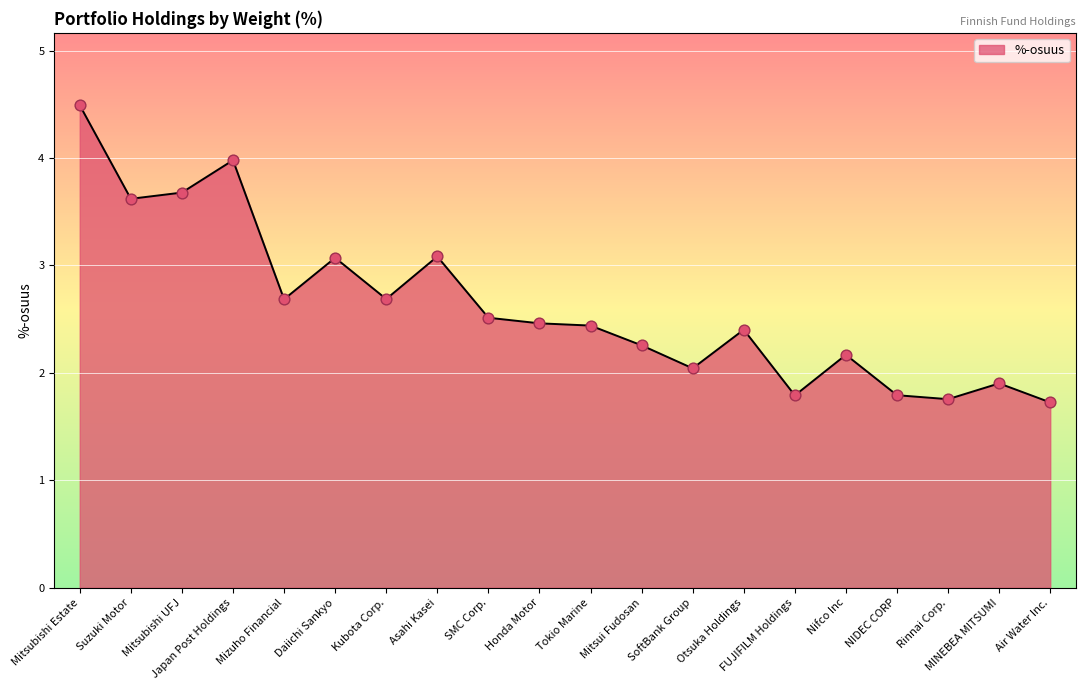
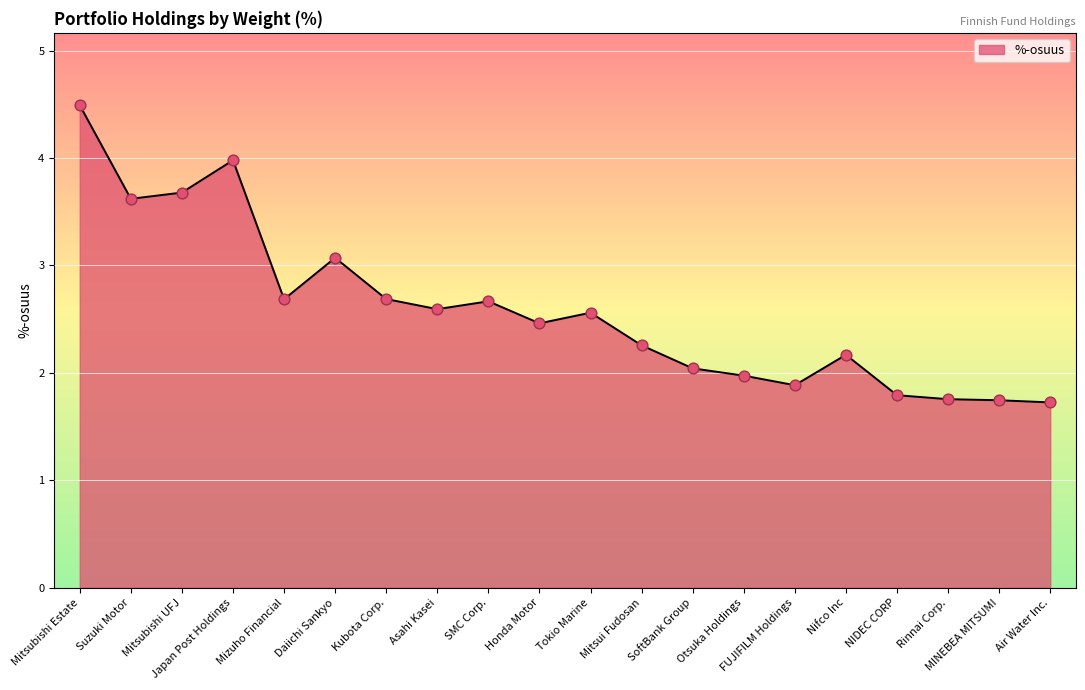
Asahi Kasei: 3.08 -> 2.59
SMC Corp.: 2.51 -> 2.67
Tokio Marine: 2.44 -> 2.56
Otsuka Holdings: 2.40 -> 1.97
FUJIFILM Holdings: 1.79 -> 1.89
MINEBEA MITSUMI: 1.90 -> 1.75
